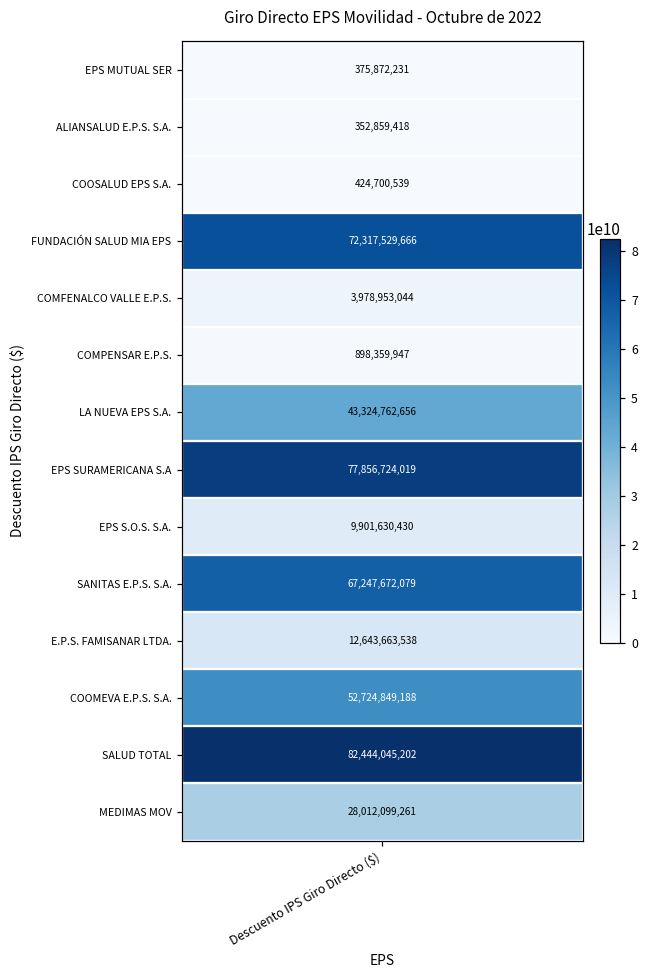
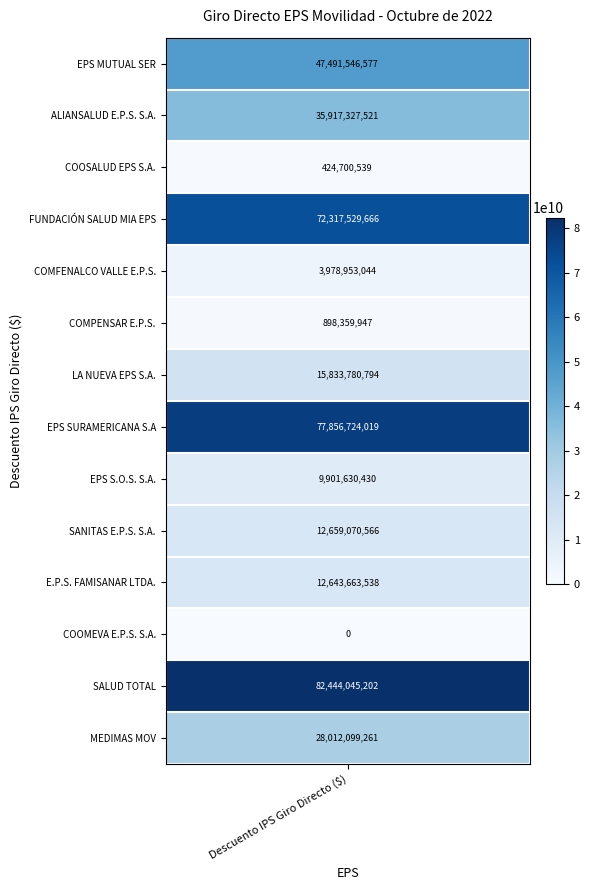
EPS MUTUAL SER, Descuento IPS Giro Directo ($): 375,872,231 -> 47,491,546,577
ALIANSALUD E.P.S. S.A., Descuento IPS Giro Directo ($): 352,859,418 -> 35,917,327,521
LA NUEVA EPS S.A., Descuento IPS Giro Directo ($): 43,324,762,656 -> 15,833,780,794
SANITAS E.P.S. S.A., Descuento IPS Giro Directo ($): 67,247,672,079 -> 12,659,070,566
COOMEVA E.P.S. S.A., Descuento IPS Giro Directo ($): 52,724,849,188 -> 0
